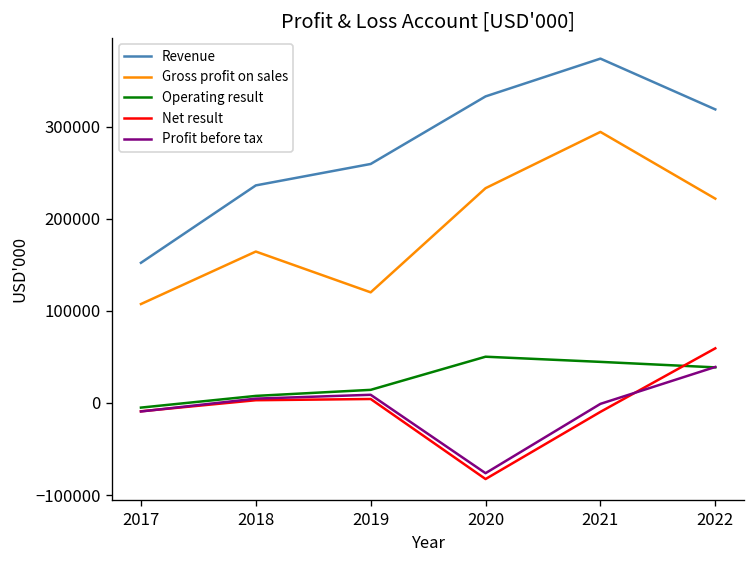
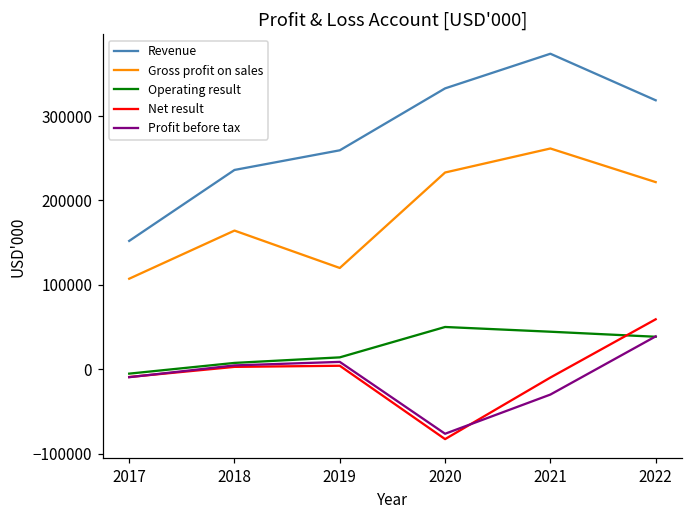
Gross profit on sales, 2021: 290000 -> 260000
Profit before tax, 2021: 0 -> -30000
